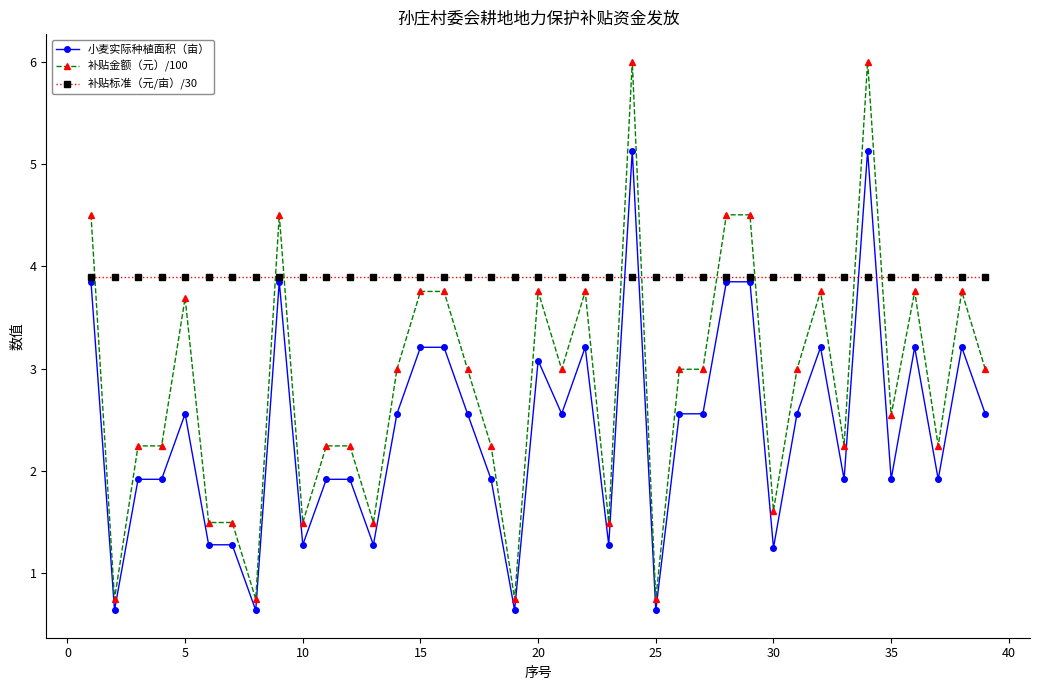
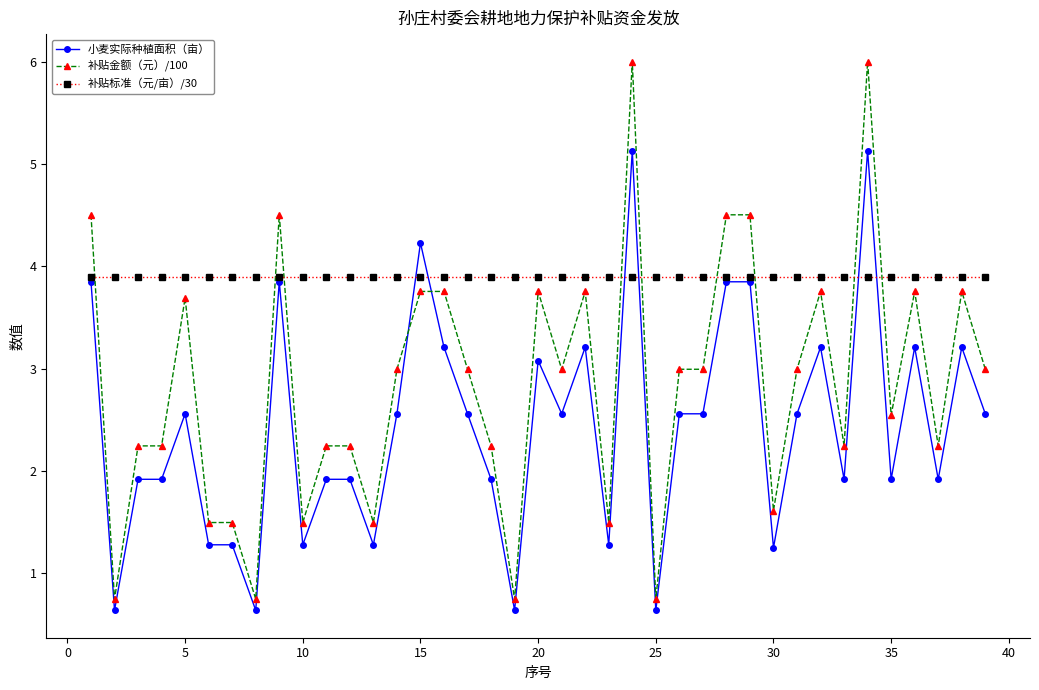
小麦实际种植面积（亩）, 15: 3.21 -> 4.23
